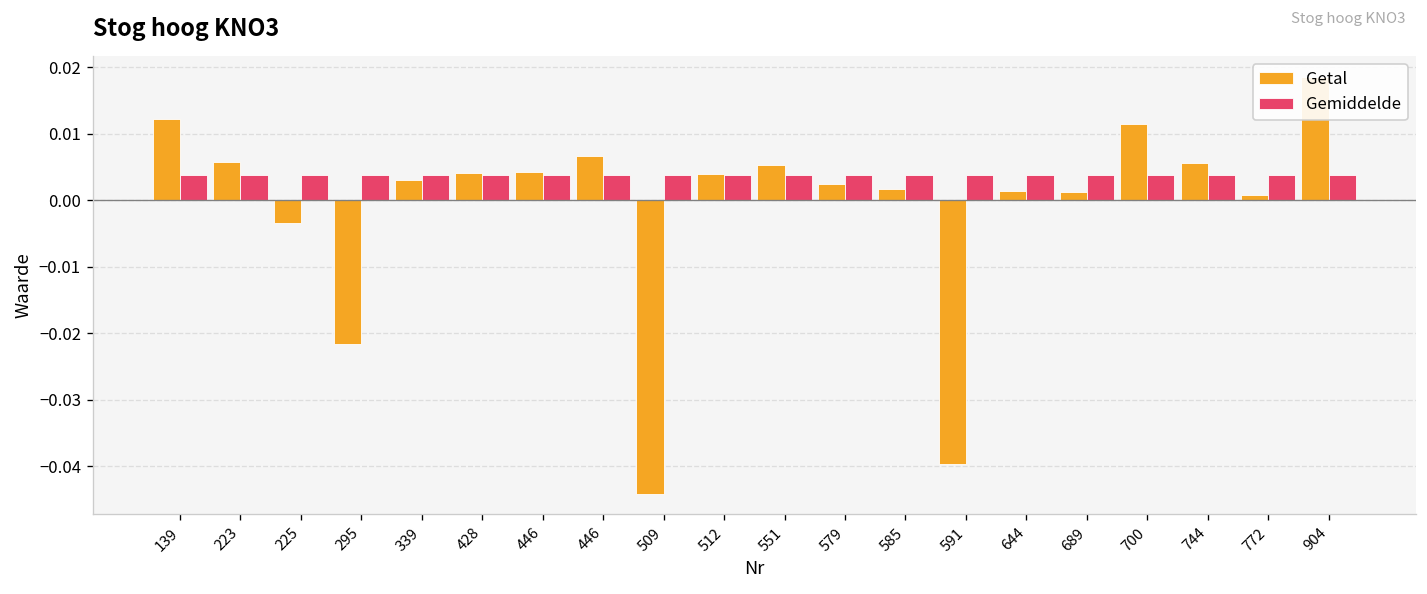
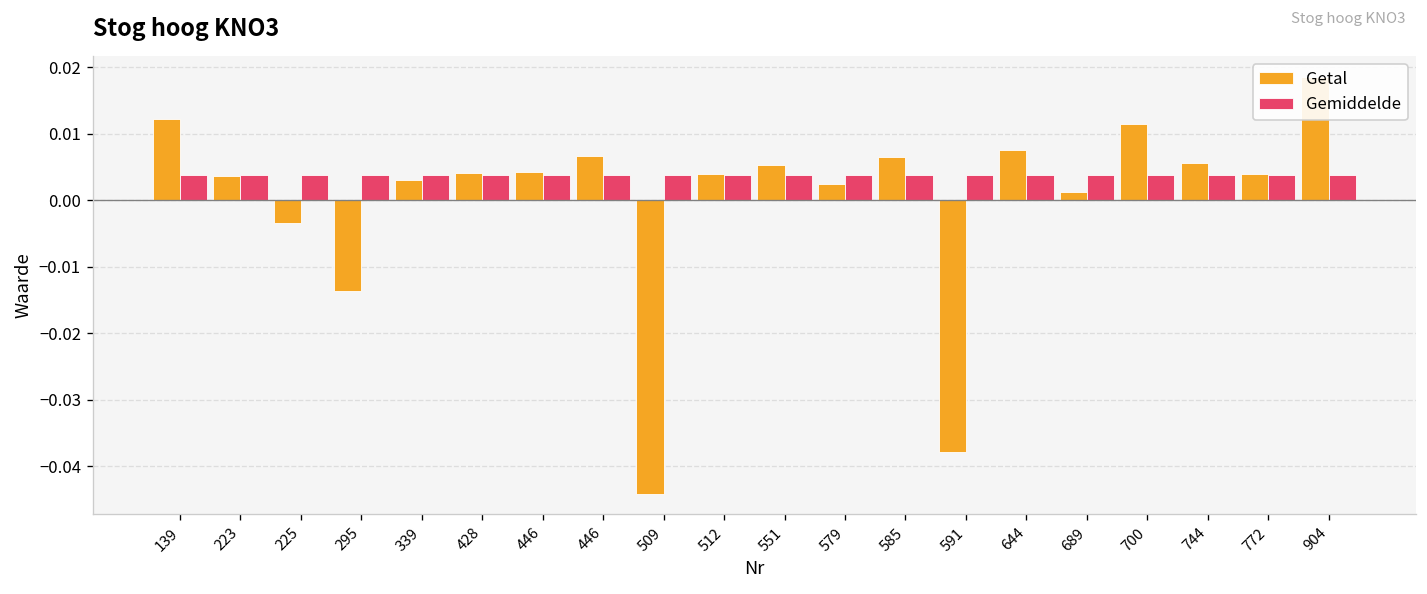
Getal, 223: 0.006 -> 0.004
Getal, 295: -0.022 -> -0.014
Getal, 585: 0.002 -> 0.007
Getal, 591: -0.040 -> -0.038
Getal, 644: 0.001 -> 0.008
Getal, 772: 0.001 -> 0.004
